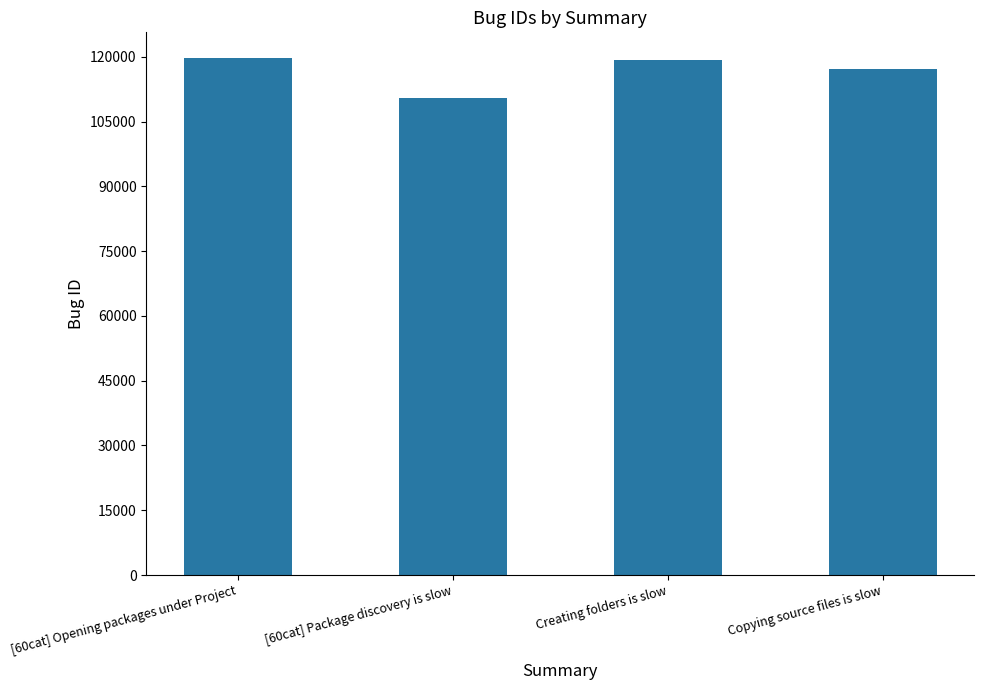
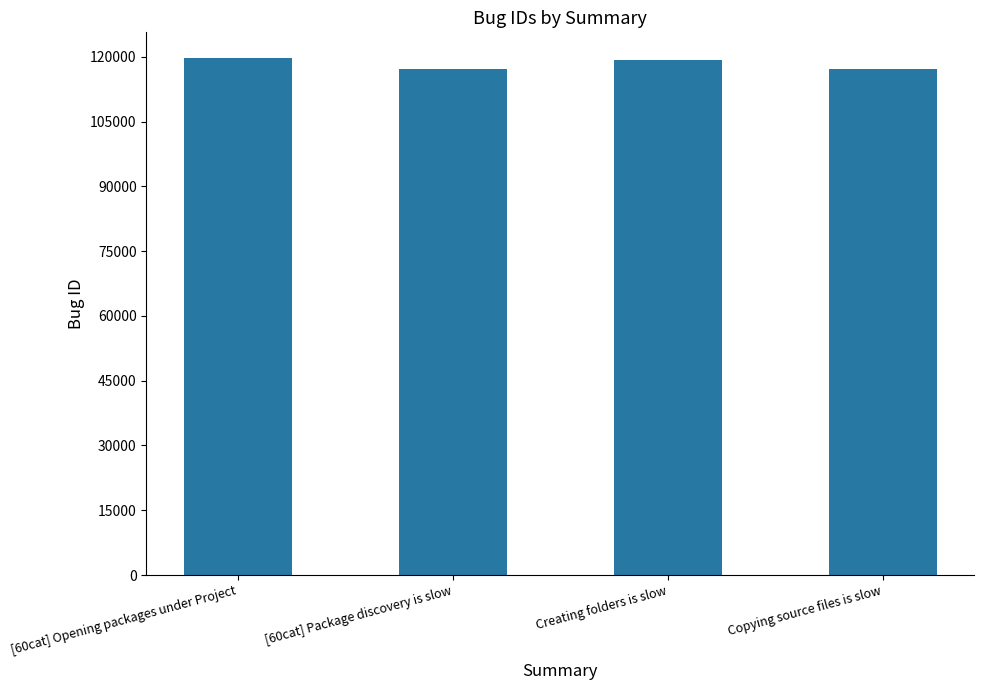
[60cat] Package discovery is slow: 110000 -> 117000
